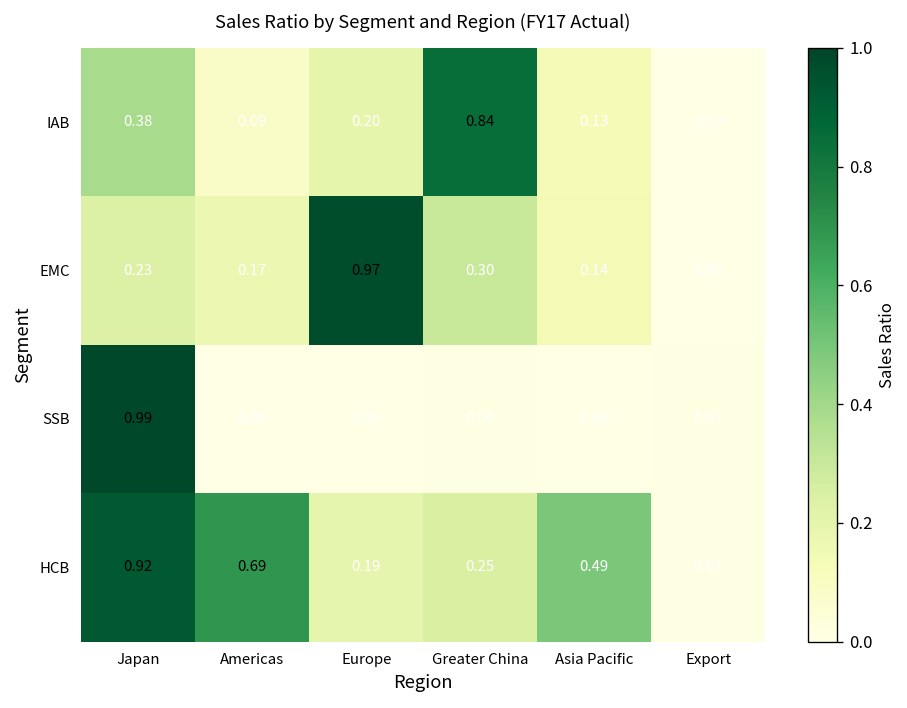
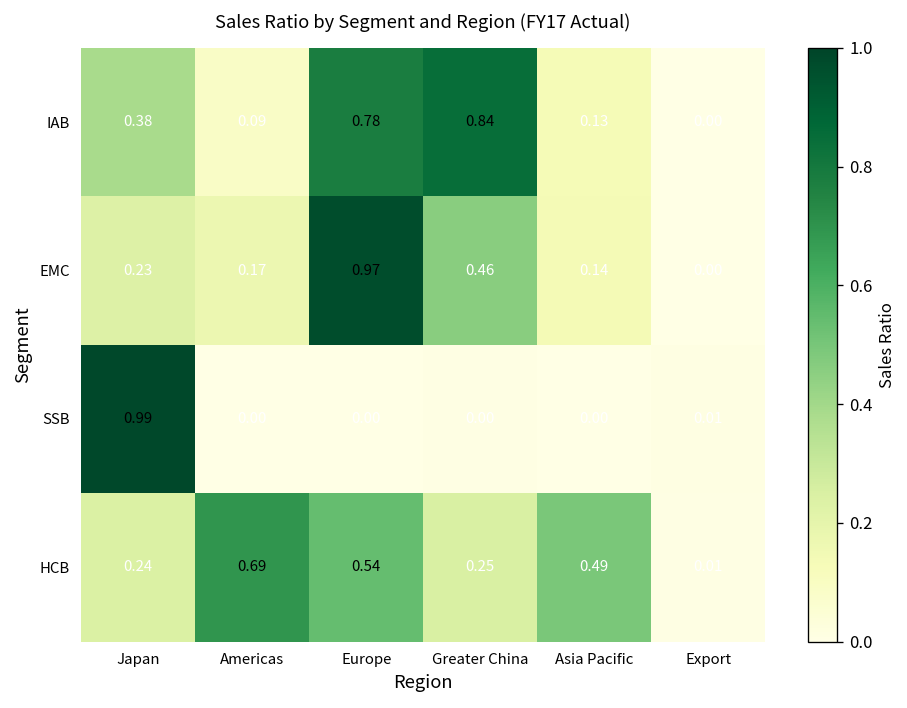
IAB, Europe: 0.20 -> 0.78
EMC, Greater China: 0.30 -> 0.46
HCB, Japan: 0.92 -> 0.24
HCB, Europe: 0.19 -> 0.54
